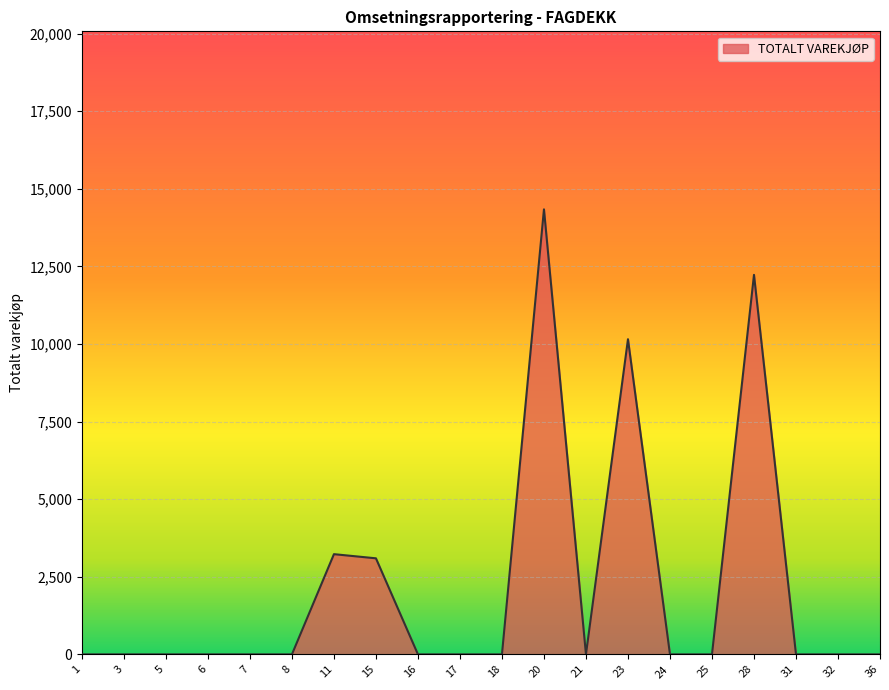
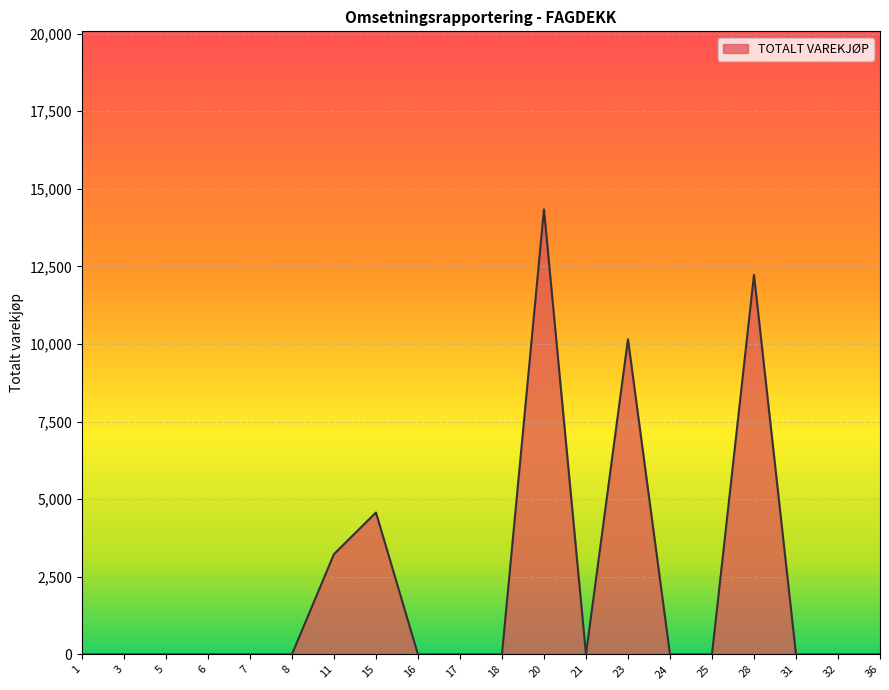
15: 3,100 -> 4,600
